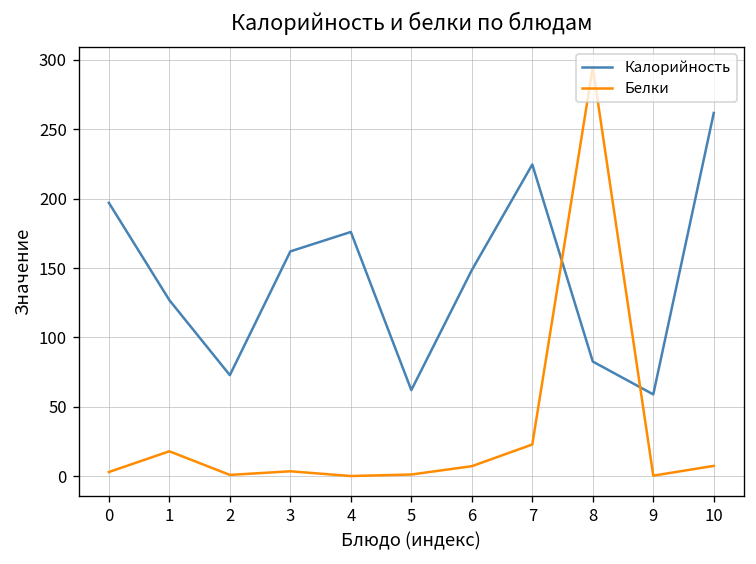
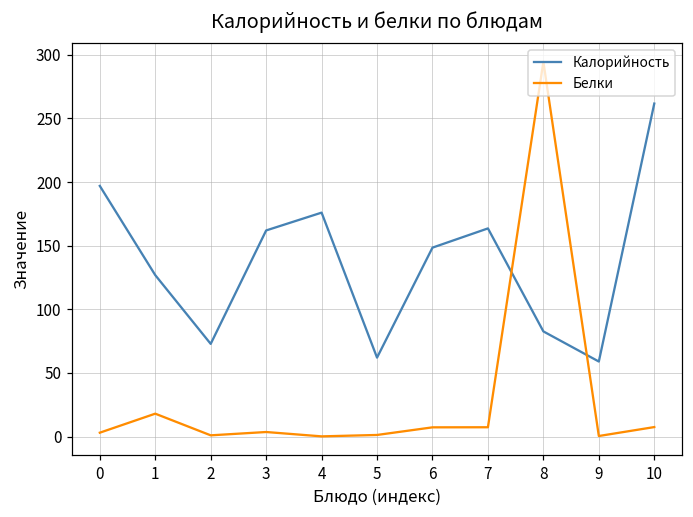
Калорийность, 7: 225 -> 164
Белки, 7: 23 -> 7
